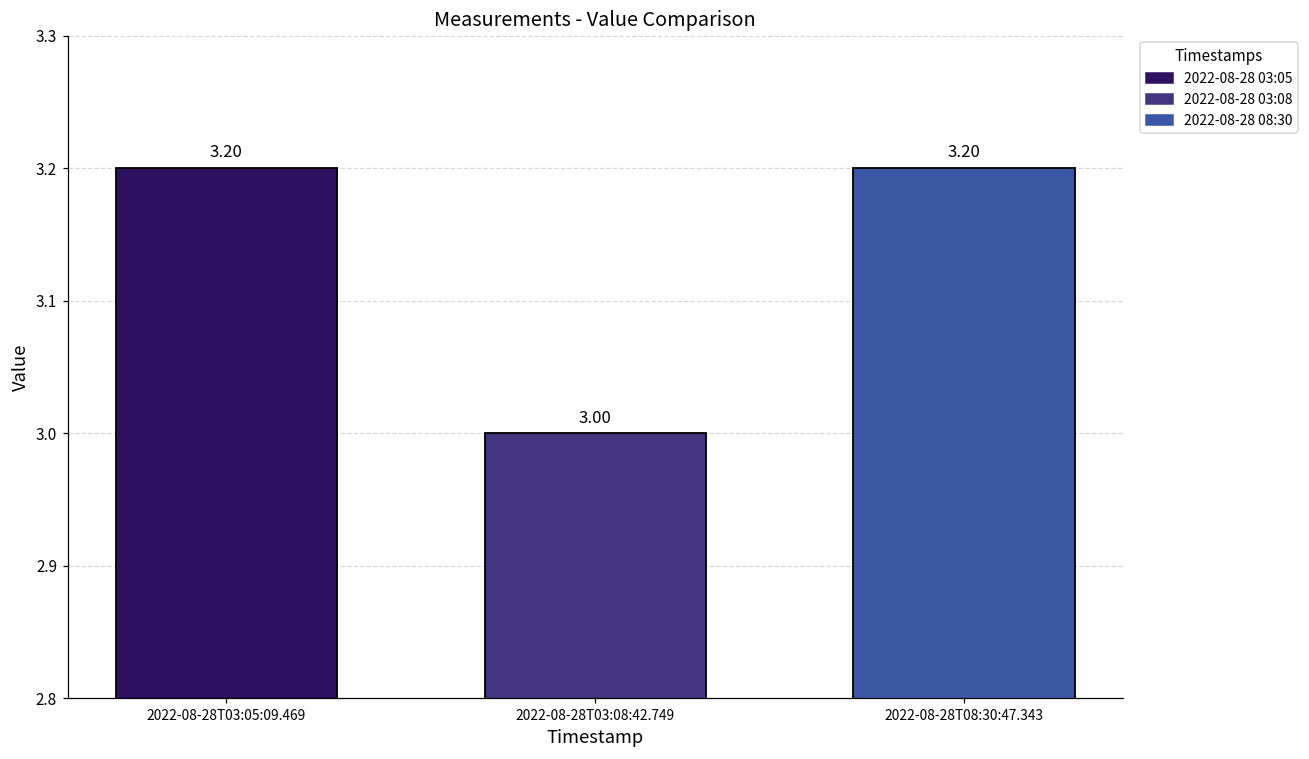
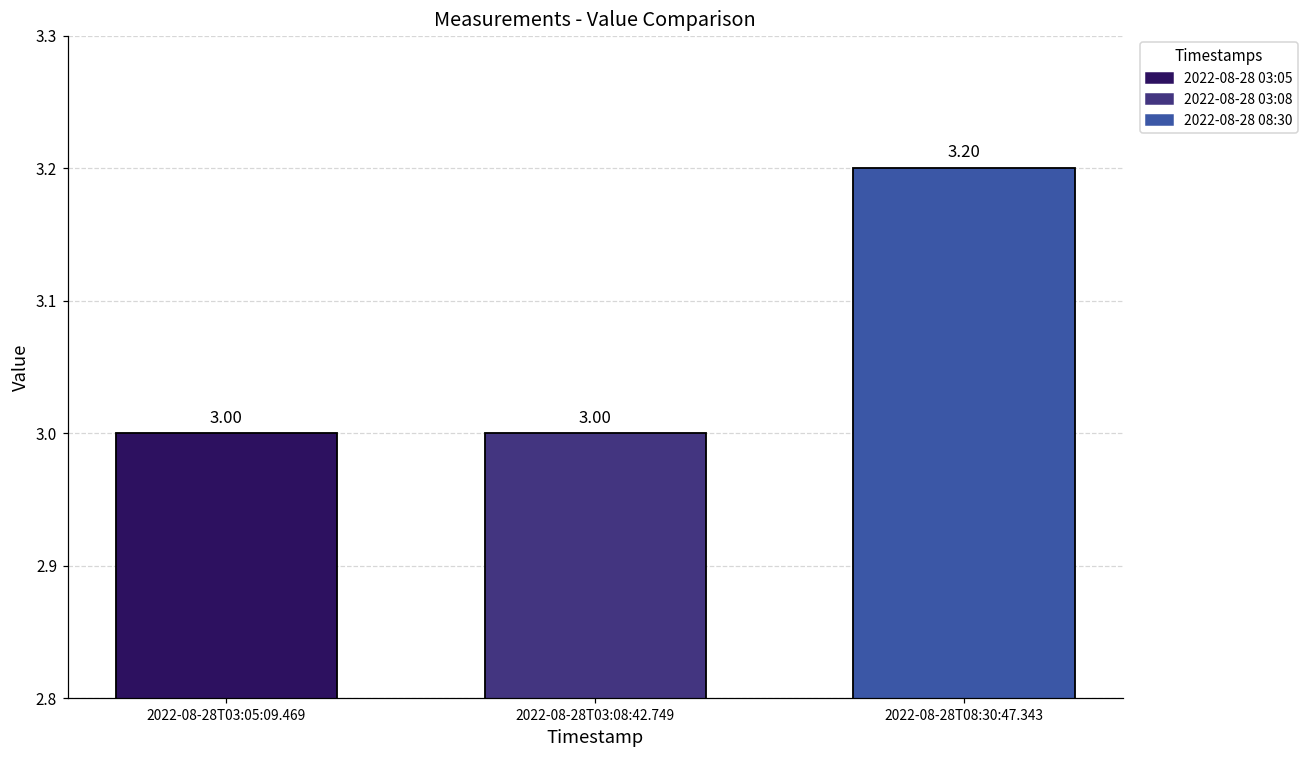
2022-08-28T03:05:09.469: 3.20 -> 3.00
